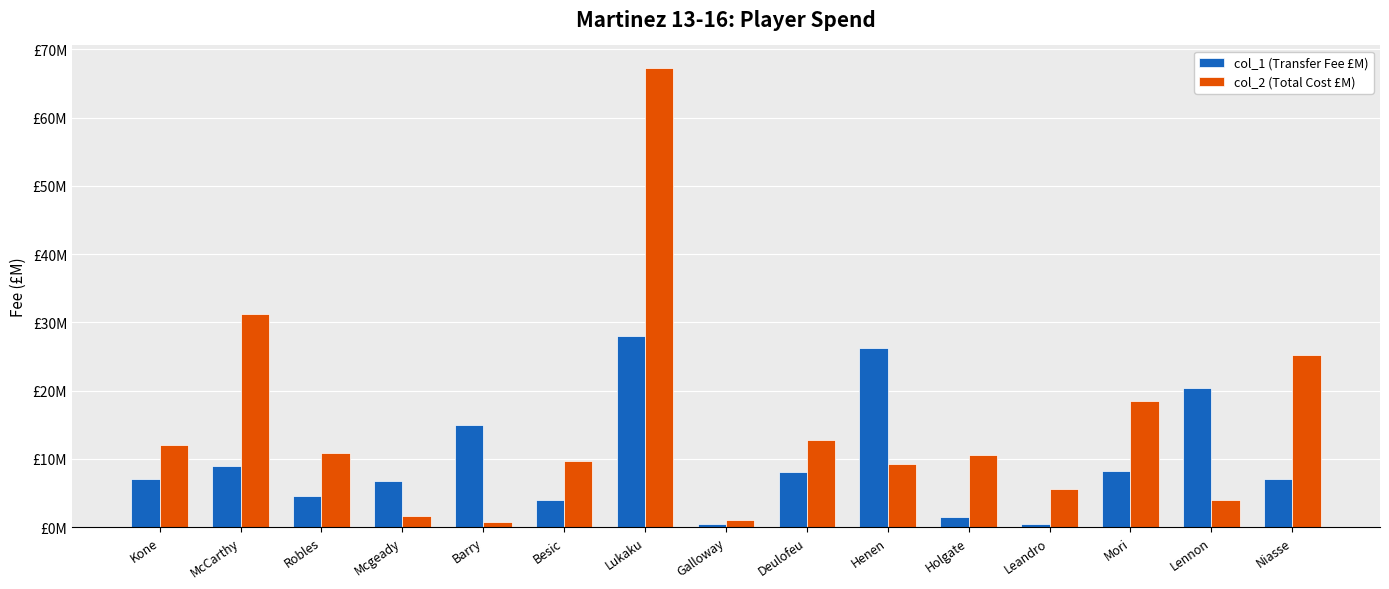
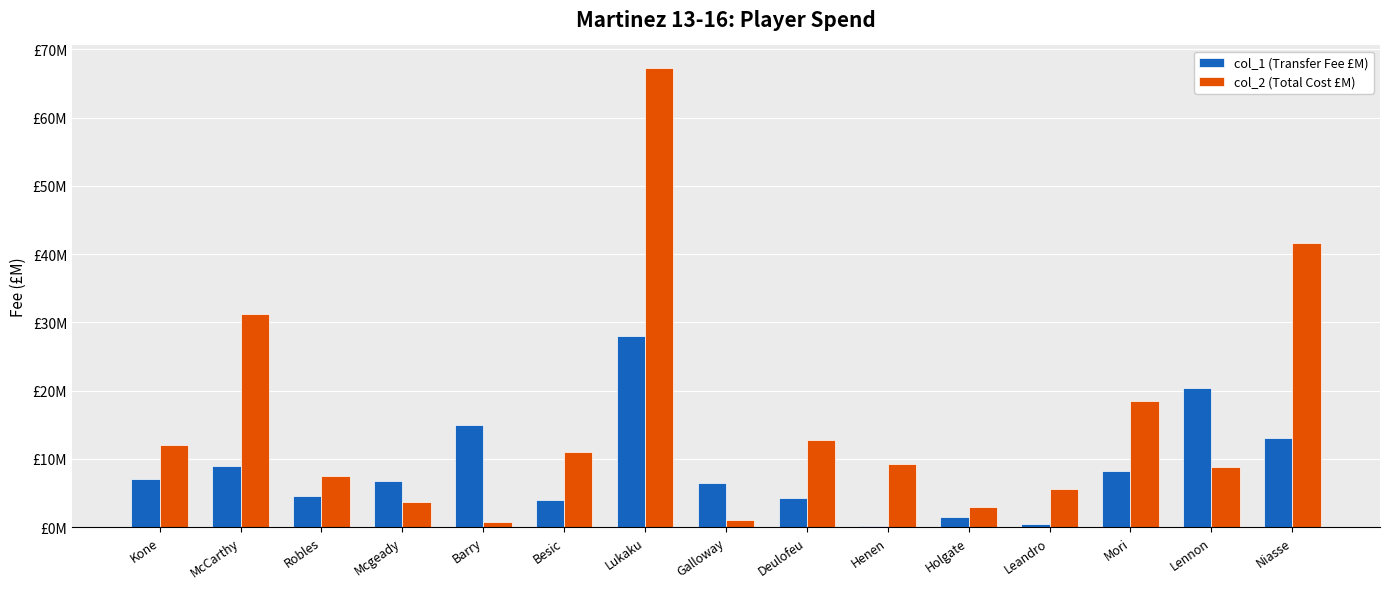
col_2 (Total Cost £M), Robles: £11000000 -> £8000000
col_2 (Total Cost £M), Mcgeady: £2000000 -> £4000000
col_2 (Total Cost £M), Besic: £10000000 -> £11000000
col_1 (Transfer Fee £M), Galloway: £0 -> £6000000
col_1 (Transfer Fee £M), Deulofeu: £8000000 -> £4000000
col_1 (Transfer Fee £M), Henen: £26000000 -> £0
col_2 (Total Cost £M), Holgate: £11000000 -> £3000000
col_2 (Total Cost £M), Lennon: £4000000 -> £9000000
col_1 (Transfer Fee £M), Niasse: £7000000 -> £13000000
col_2 (Total Cost £M), Niasse: £25000000 -> £42000000
